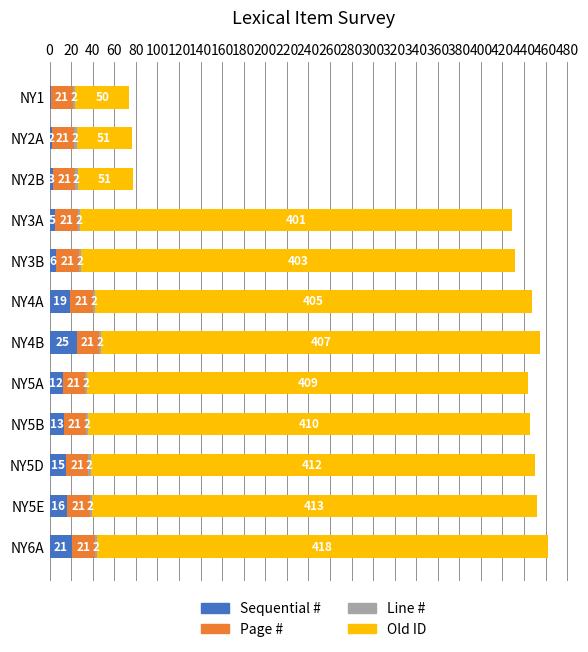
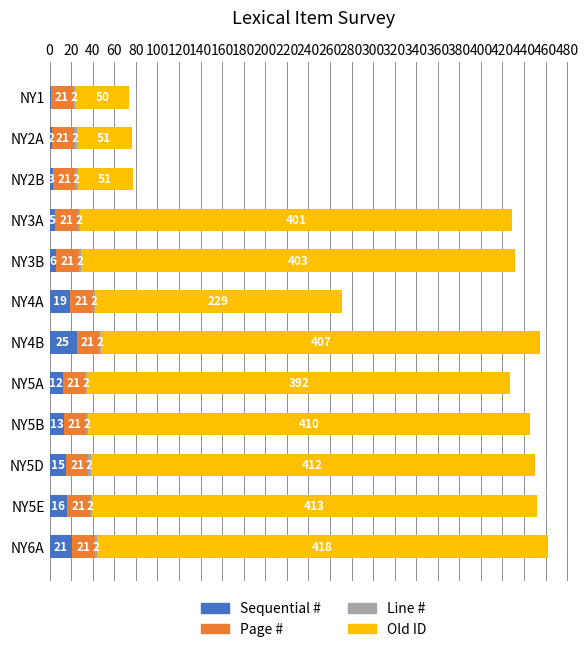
Old ID, NY4A: 405 -> 229
Old ID, NY5A: 409 -> 392
